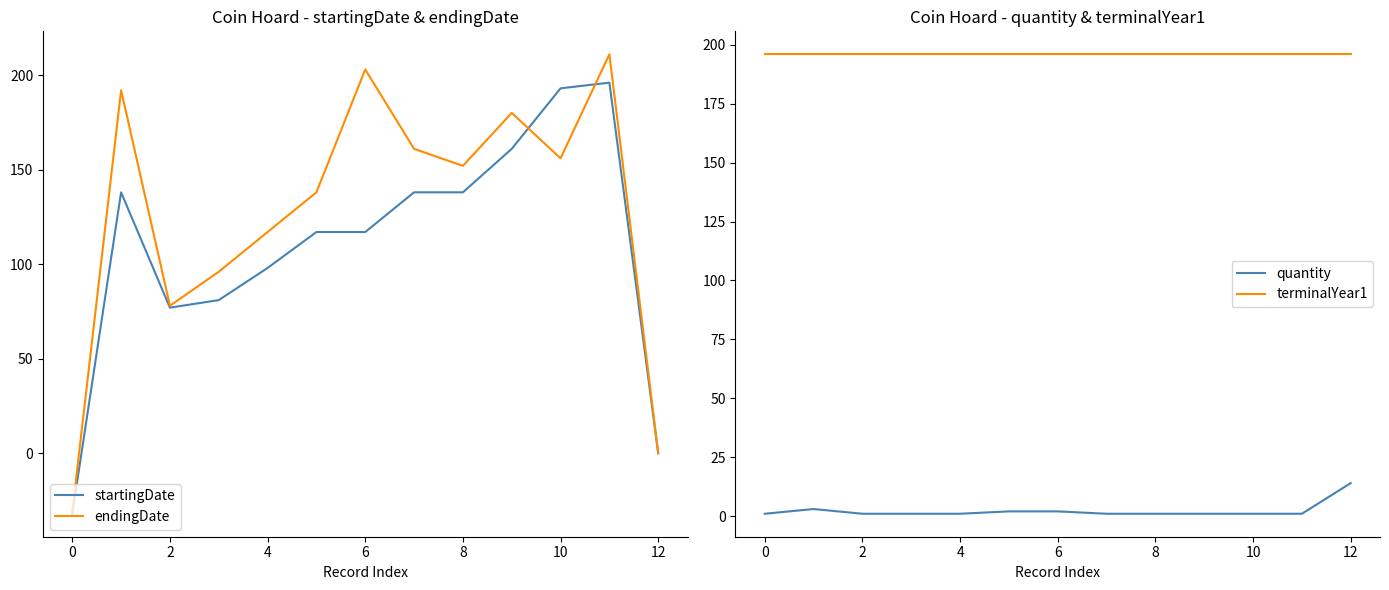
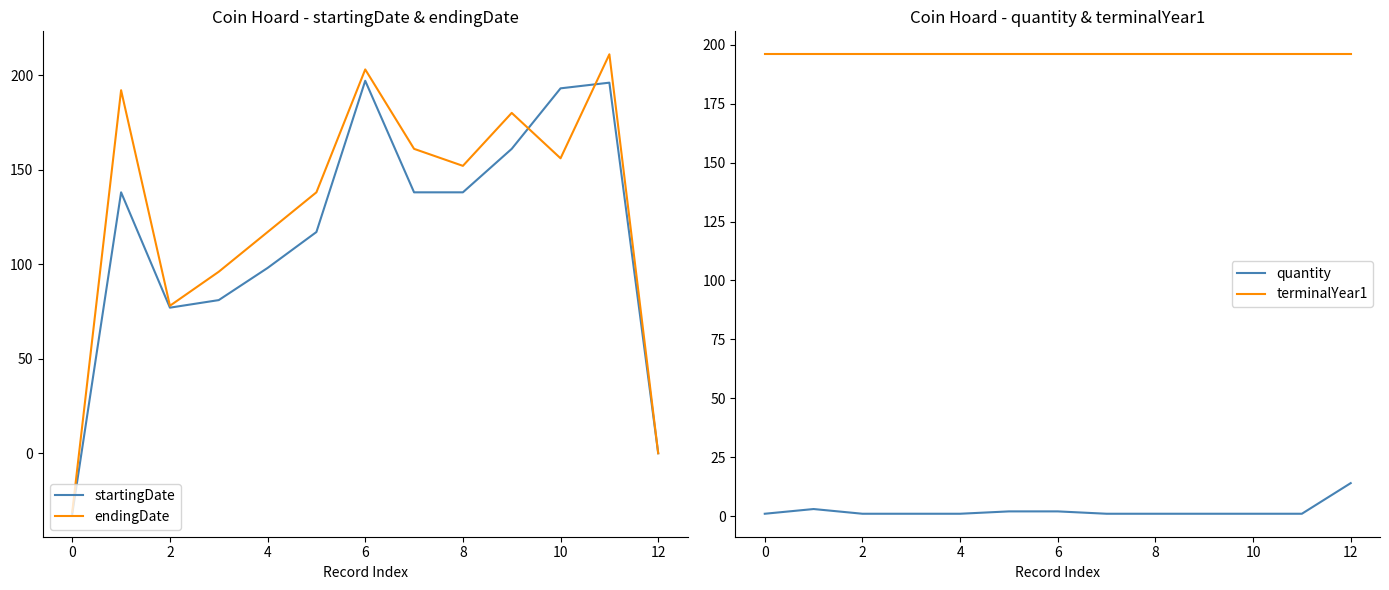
Coin Hoard - startingDate & endingDate, startingDate, 6: 117 -> 197
